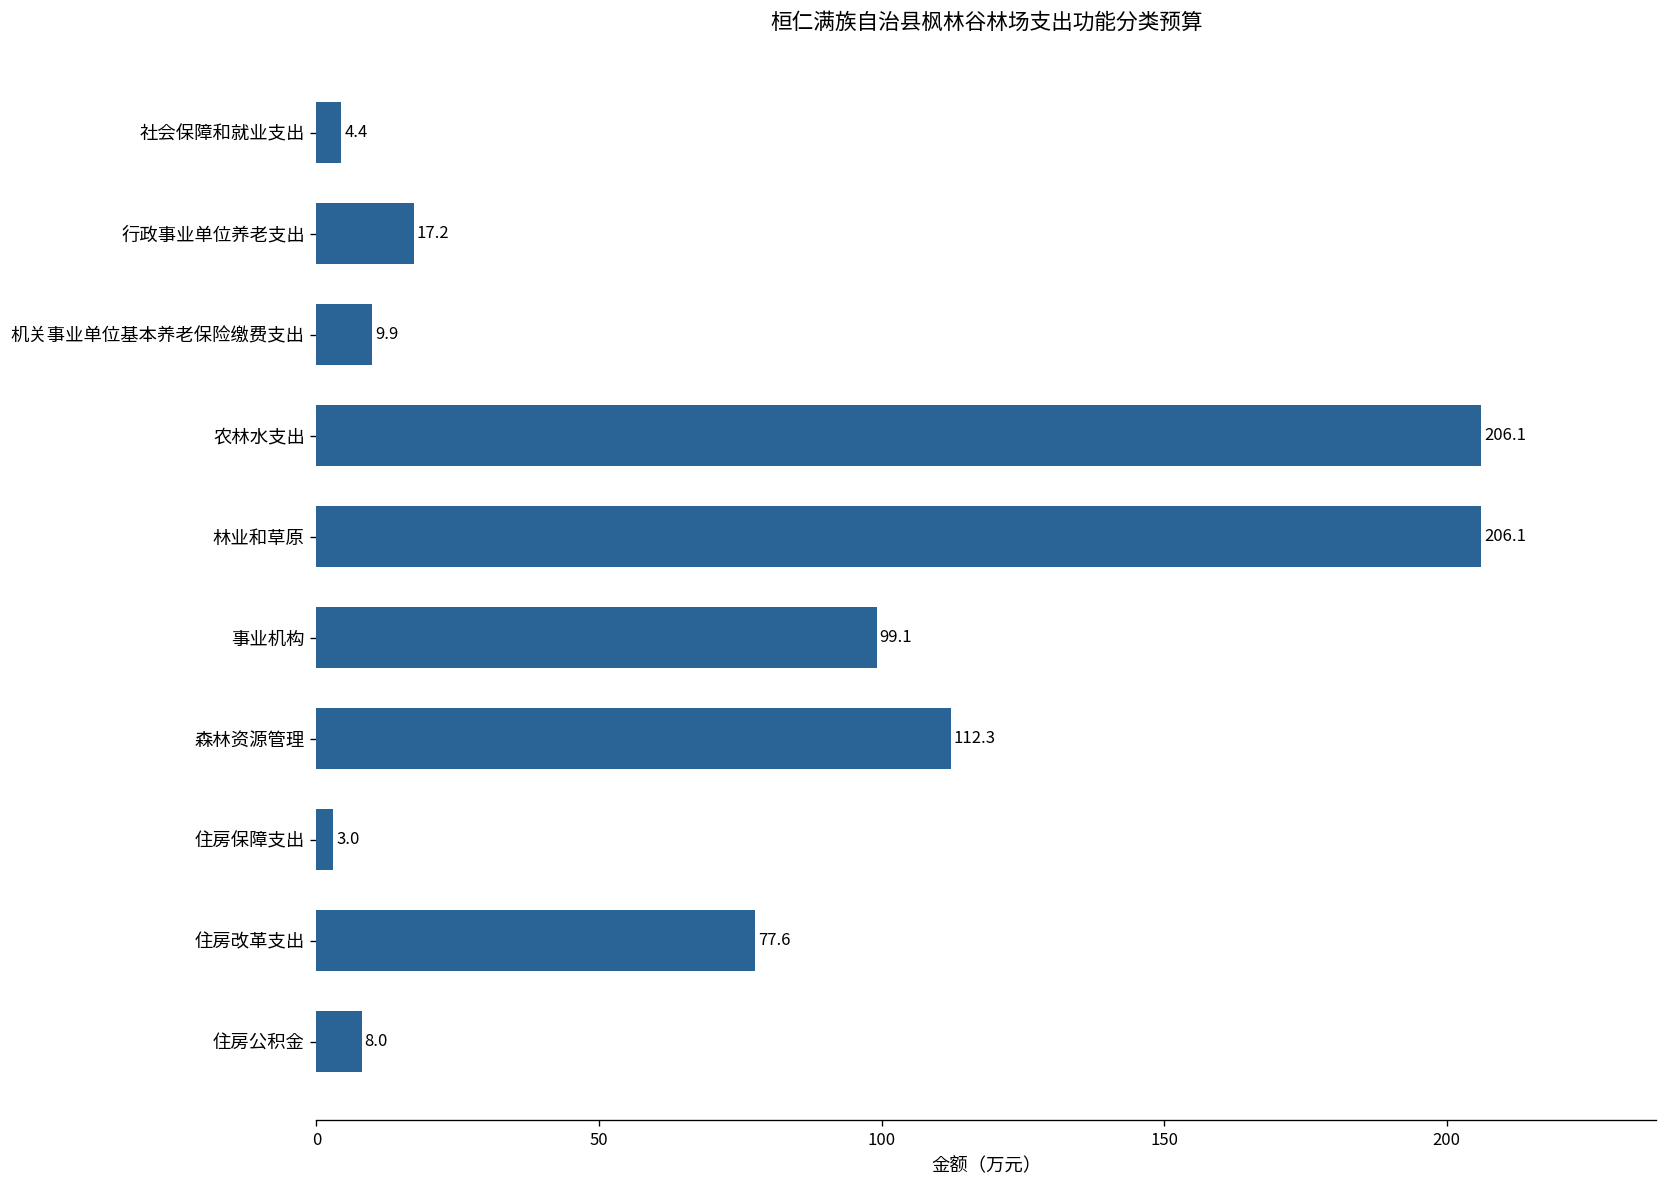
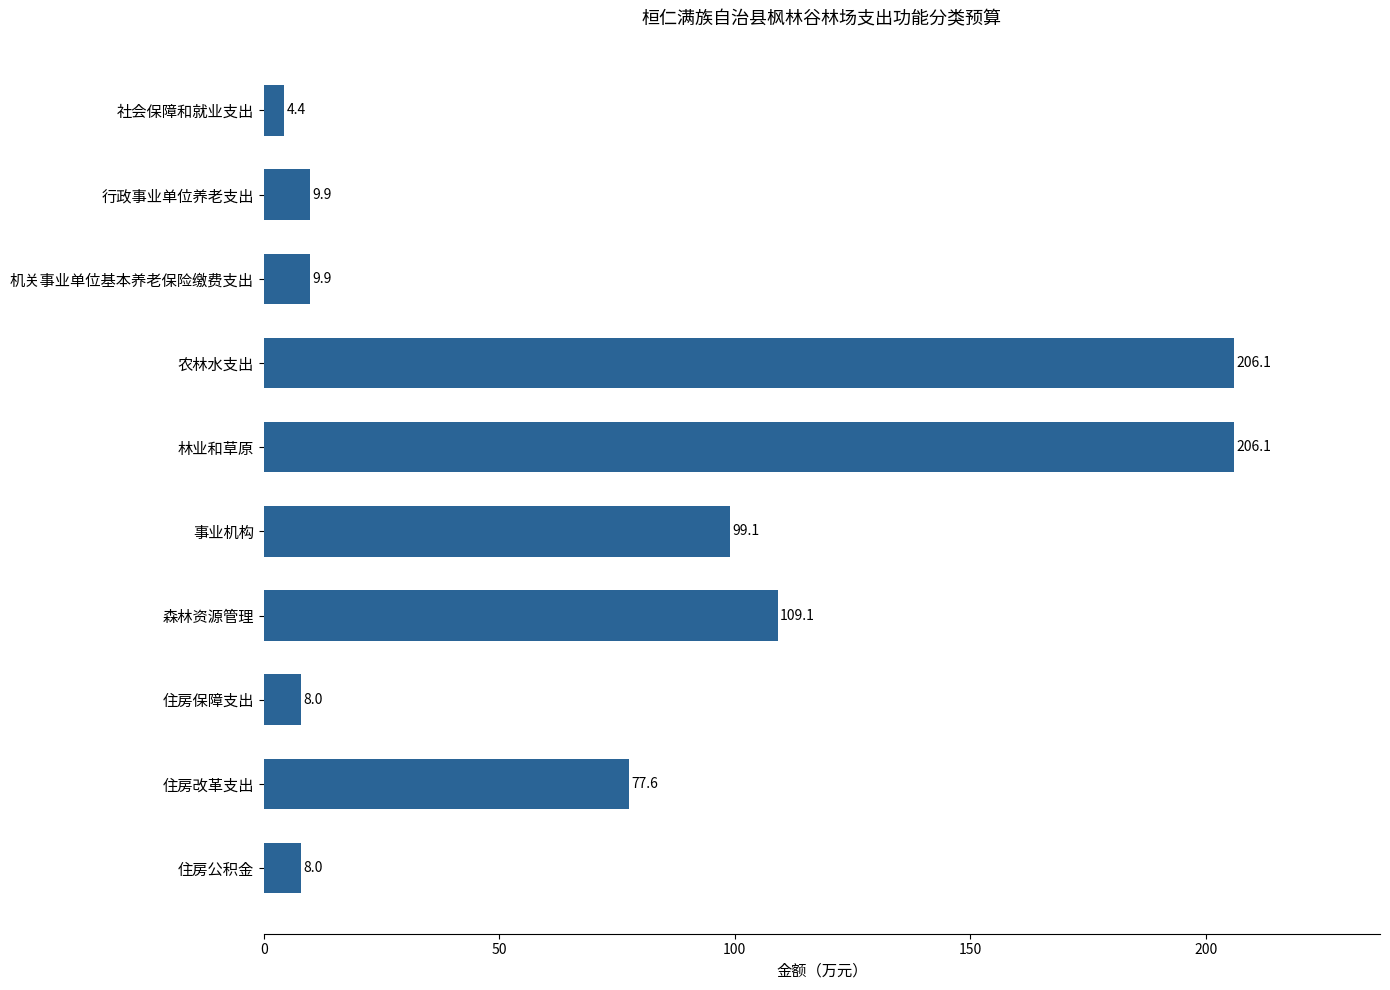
行政事业单位养老支出: 17.2 -> 9.9
森林资源管理: 112.3 -> 109.1
住房保障支出: 3.0 -> 8.0
